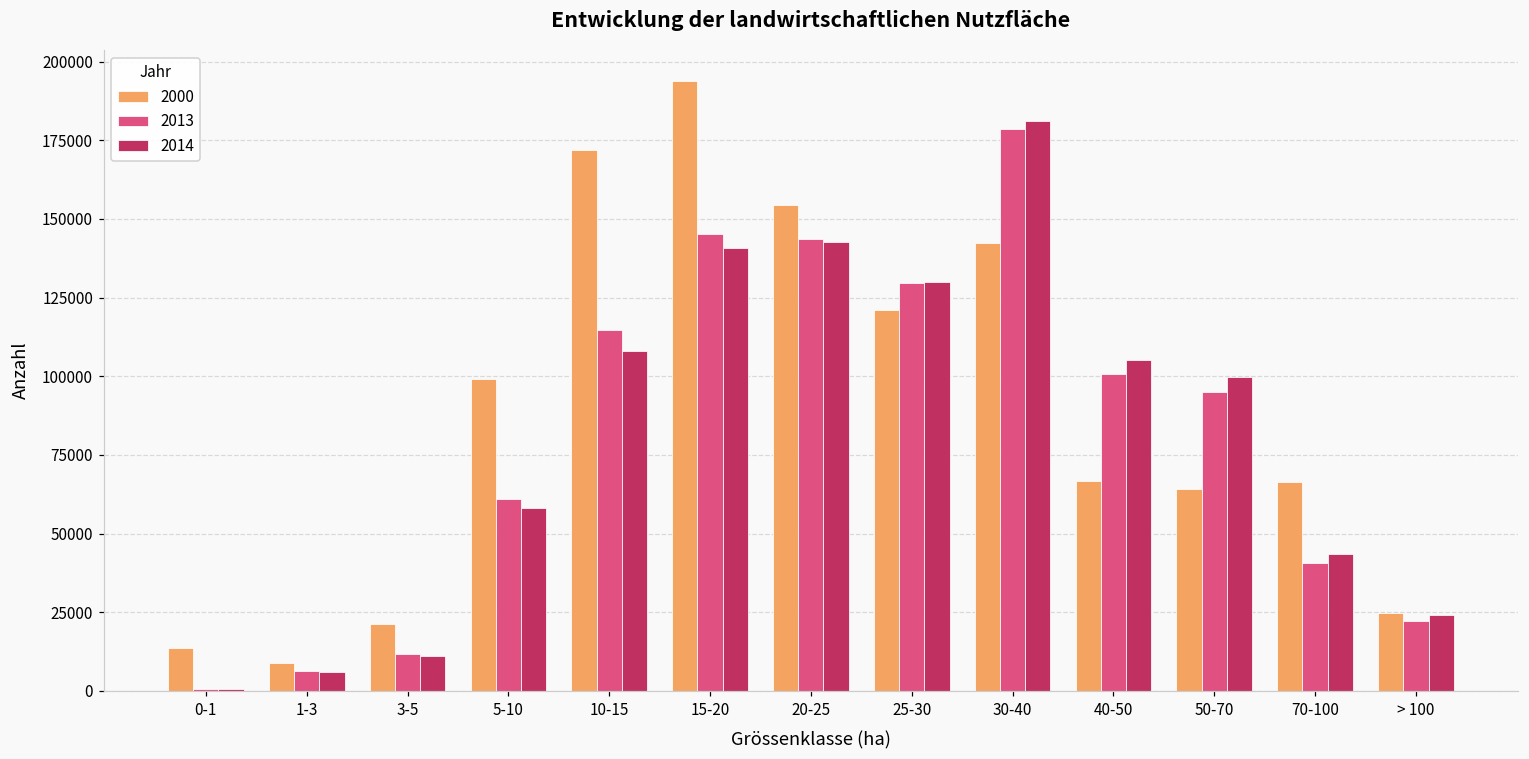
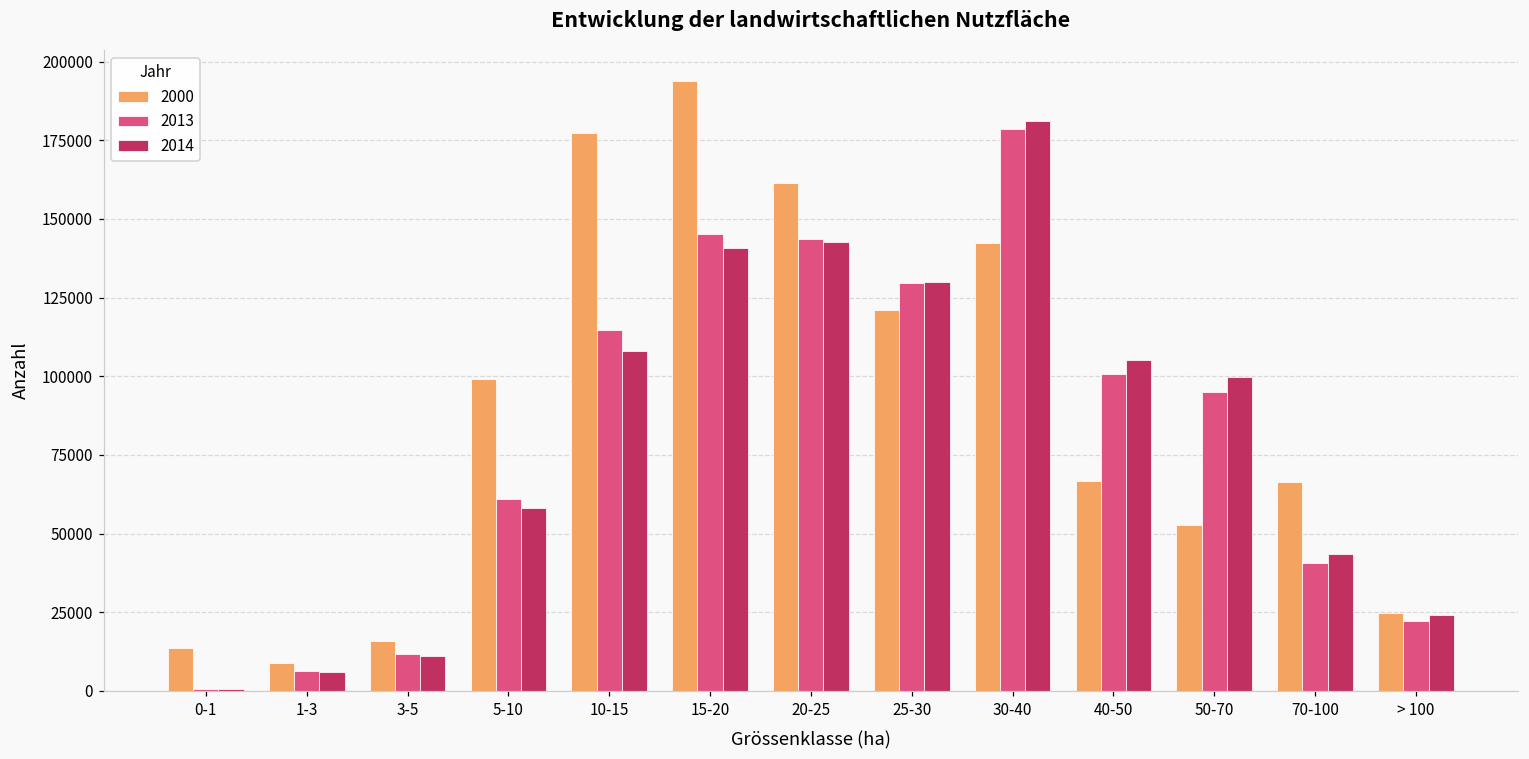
2000, 3-5: 21000 -> 16000
2000, 10-15: 172000 -> 177000
2000, 20-25: 155000 -> 161000
2000, 50-70: 64000 -> 53000
